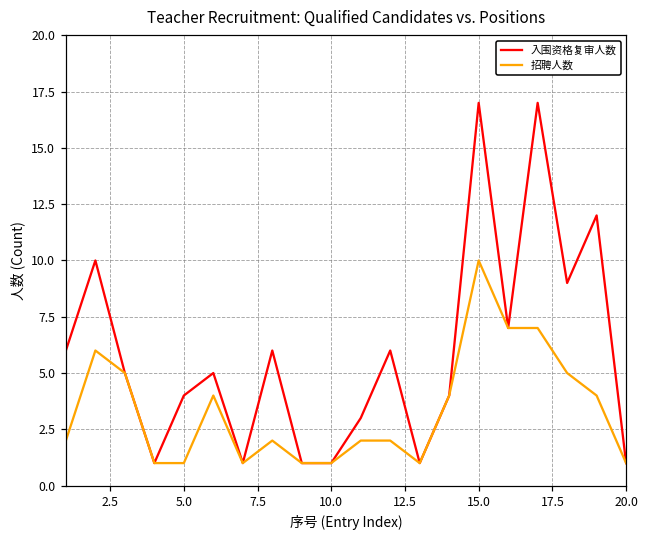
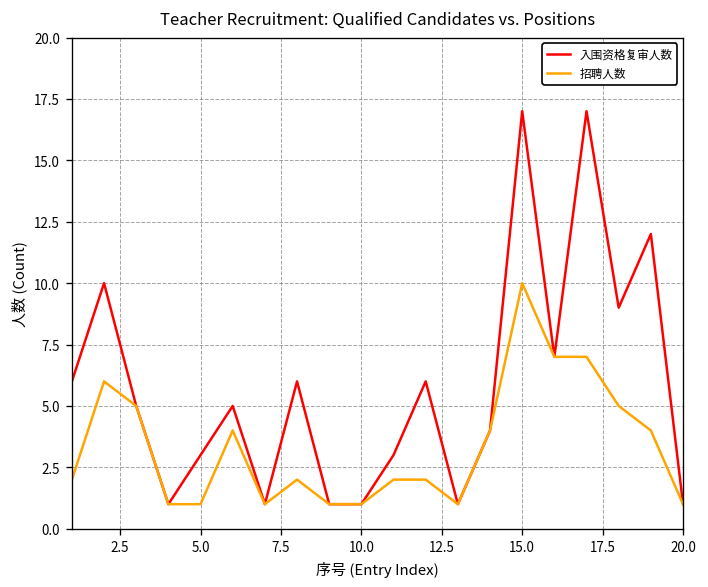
入围资格复审人数, 5.0: 4 -> 3
